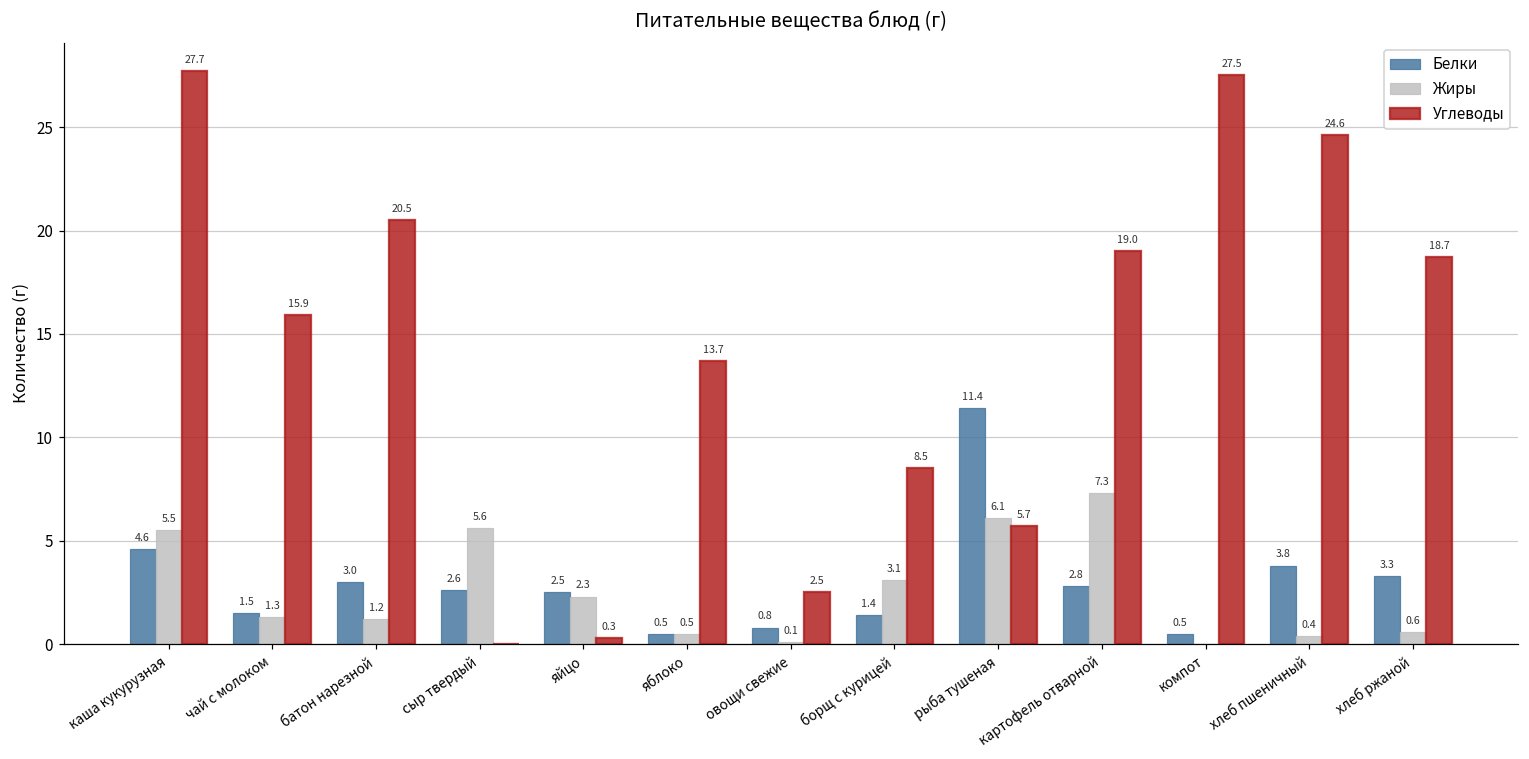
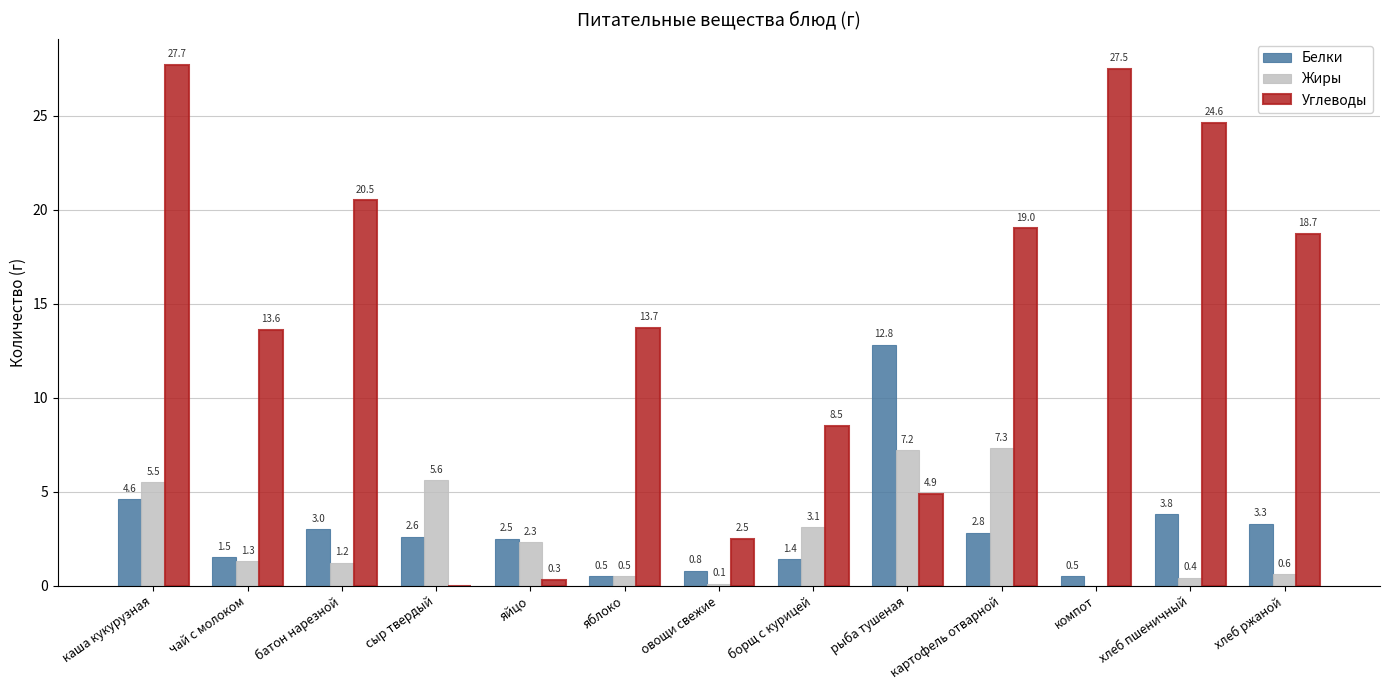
Углеводы, чай с молоком: 15.9 -> 13.6
Белки, рыба тушеная: 11.4 -> 12.8
Жиры, рыба тушеная: 6.1 -> 7.2
Углеводы, рыба тушеная: 5.7 -> 4.9
